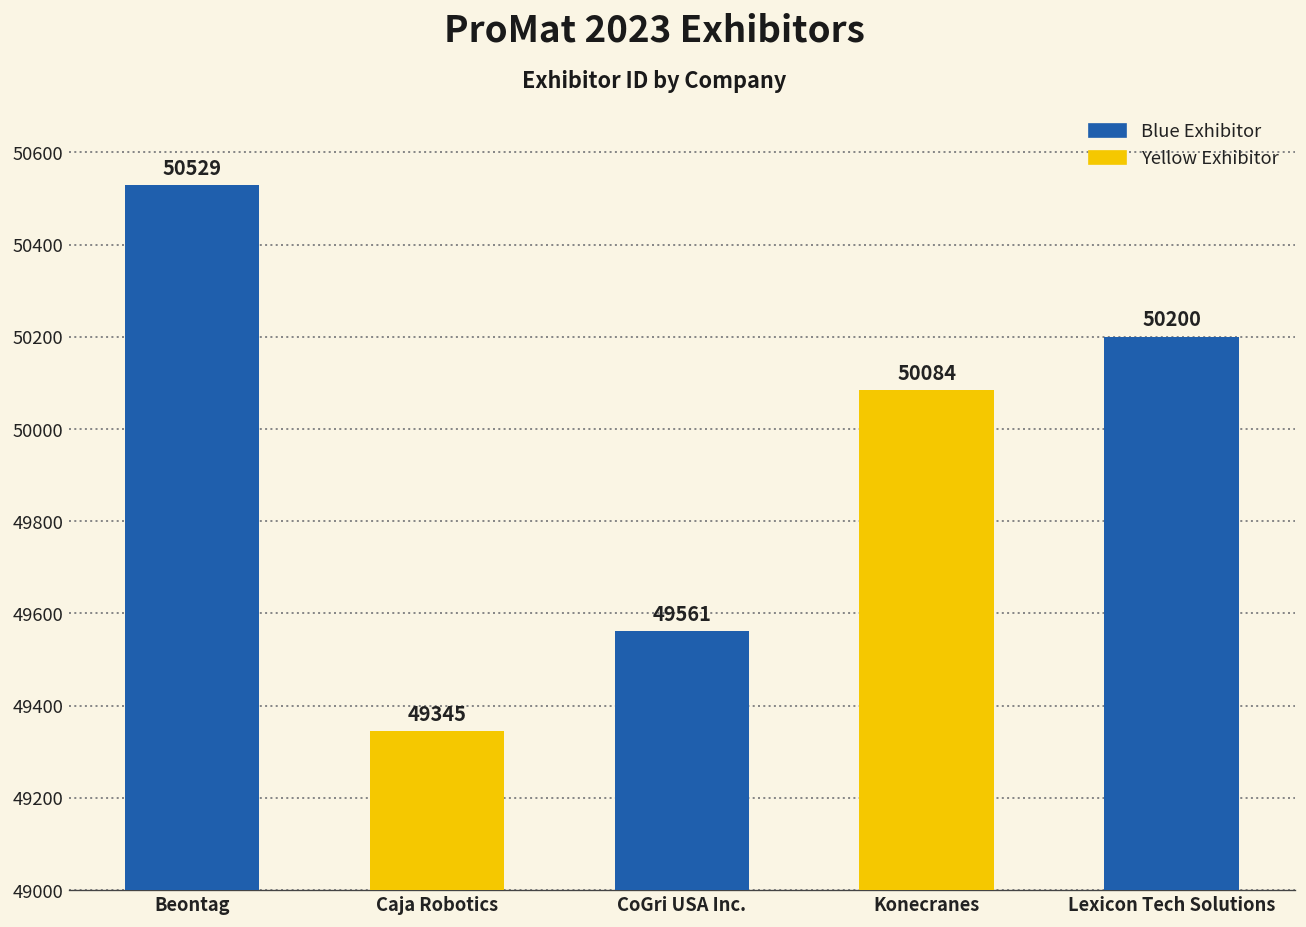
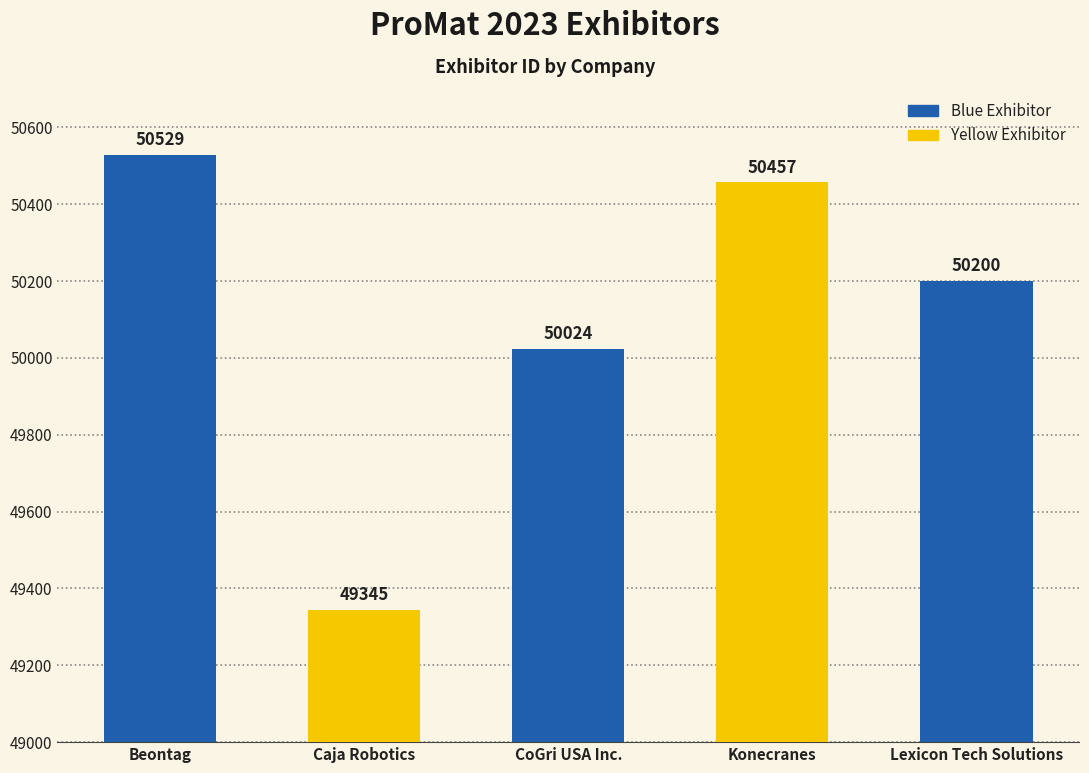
CoGri USA Inc.: 49561 -> 50024
Konecranes: 50084 -> 50457
